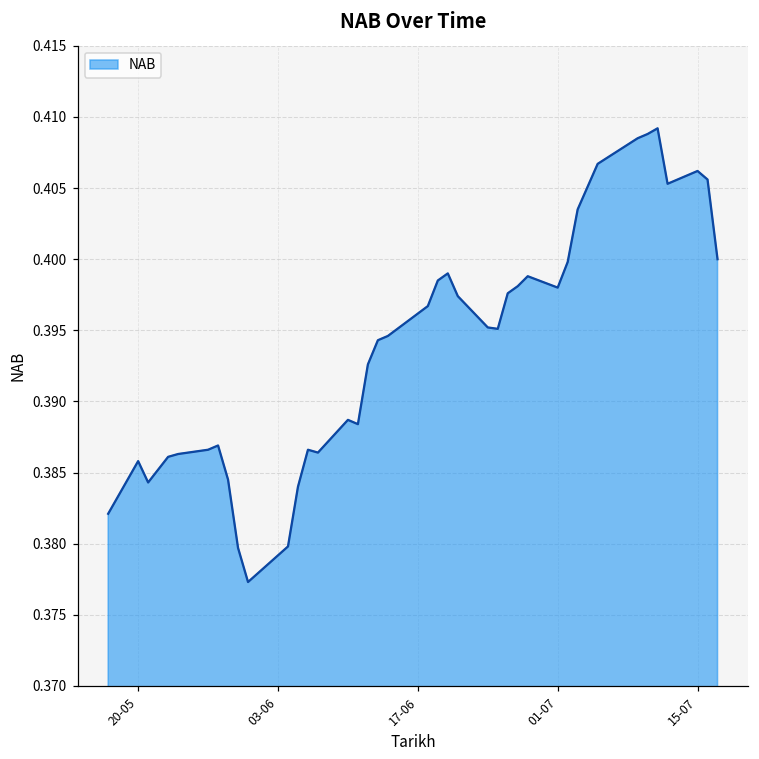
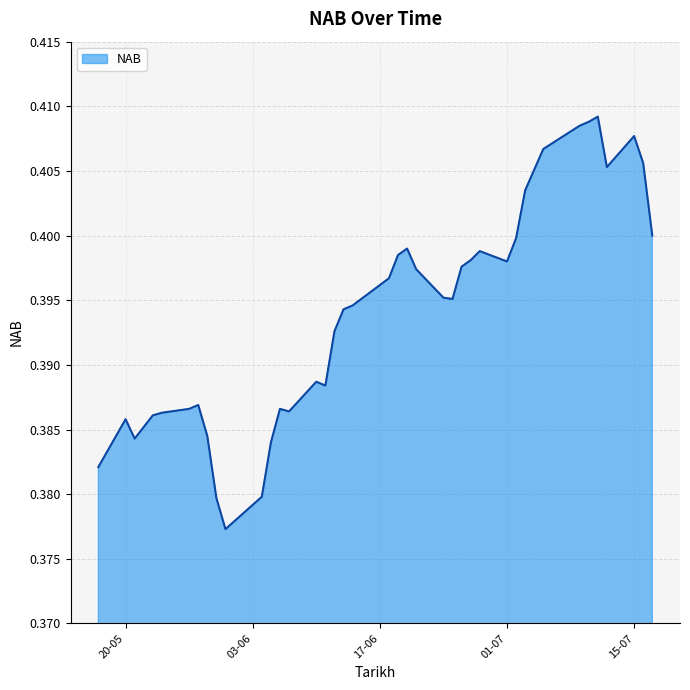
15-07: 0.4062 -> 0.4077
